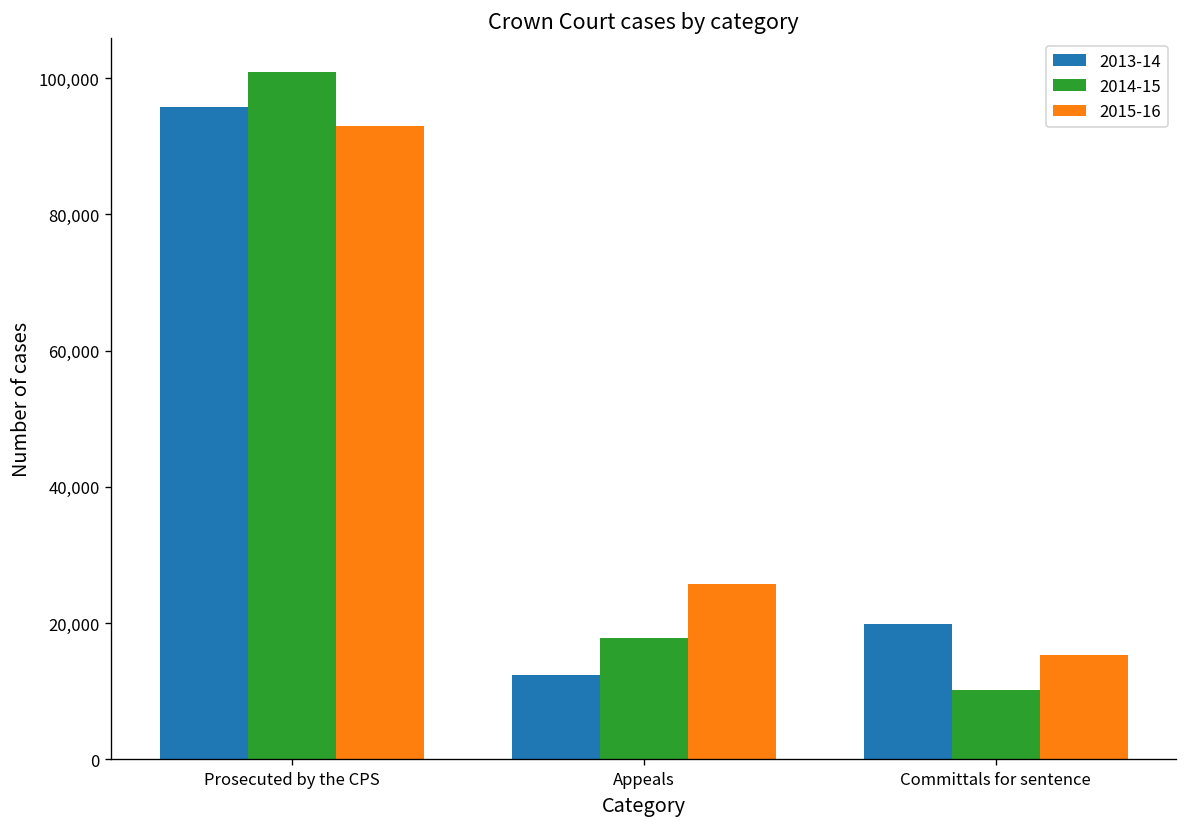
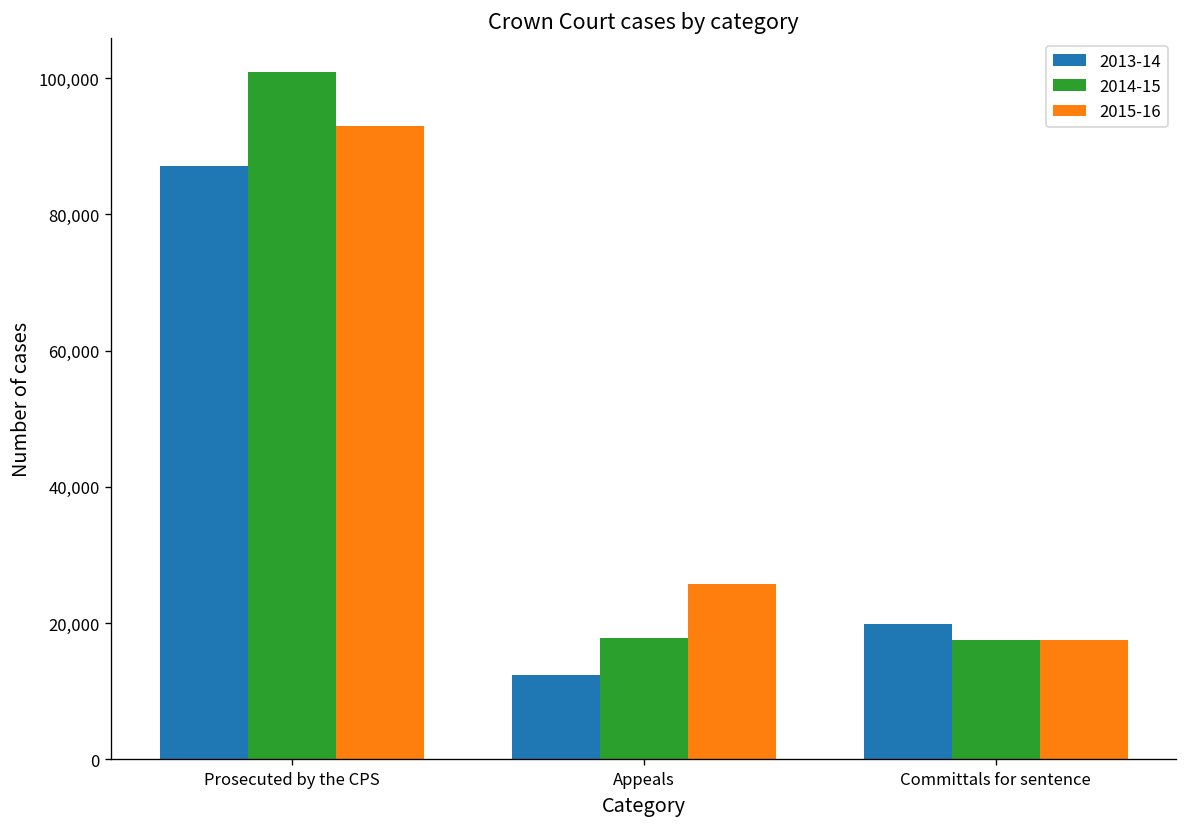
2013-14, Prosecuted by the CPS: 96,000 -> 87,000
2014-15, Committals for sentence: 10,000 -> 17,000
2015-16, Committals for sentence: 15,000 -> 18,000
